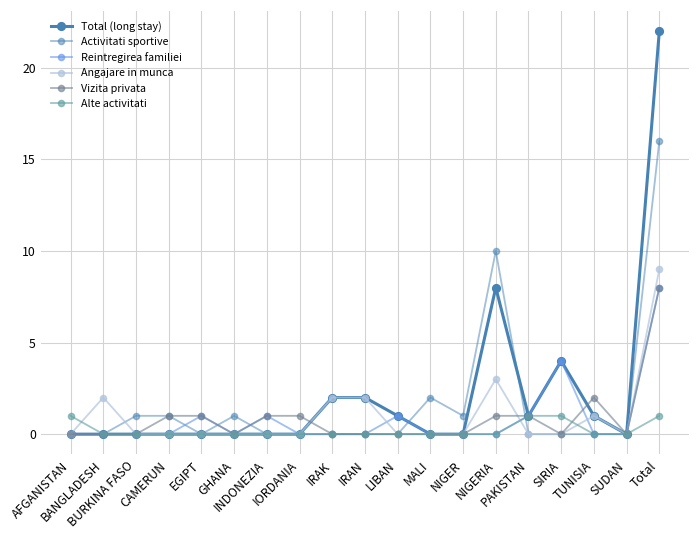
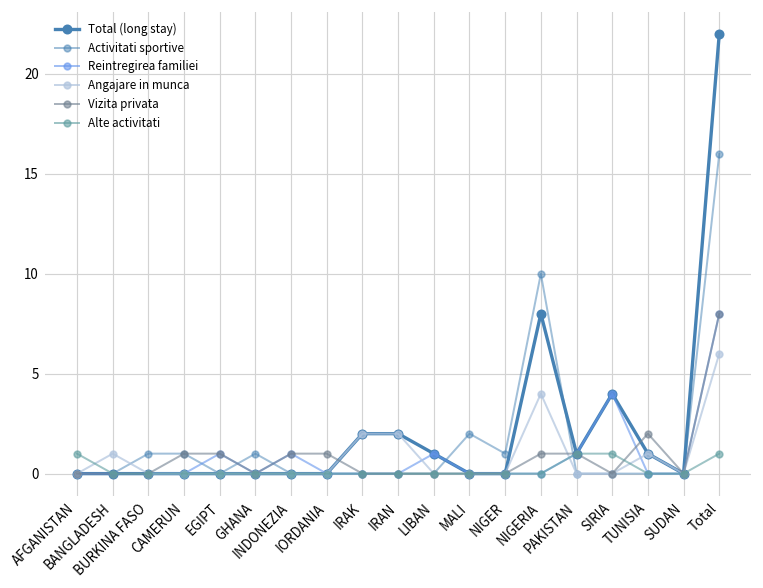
Angajare in munca, BANGLADESH: 2 -> 1
Angajare in munca, NIGERIA: 3 -> 4
Angajare in munca, Total: 9 -> 6
